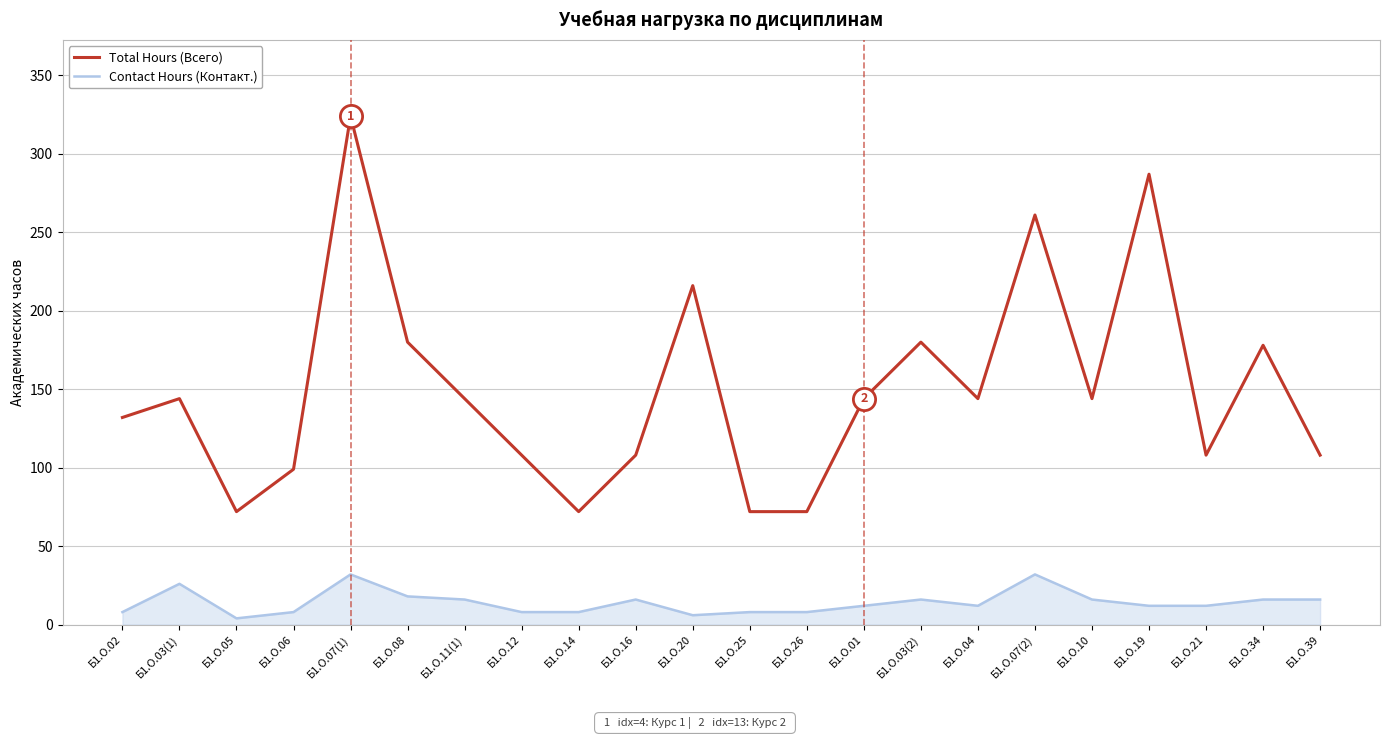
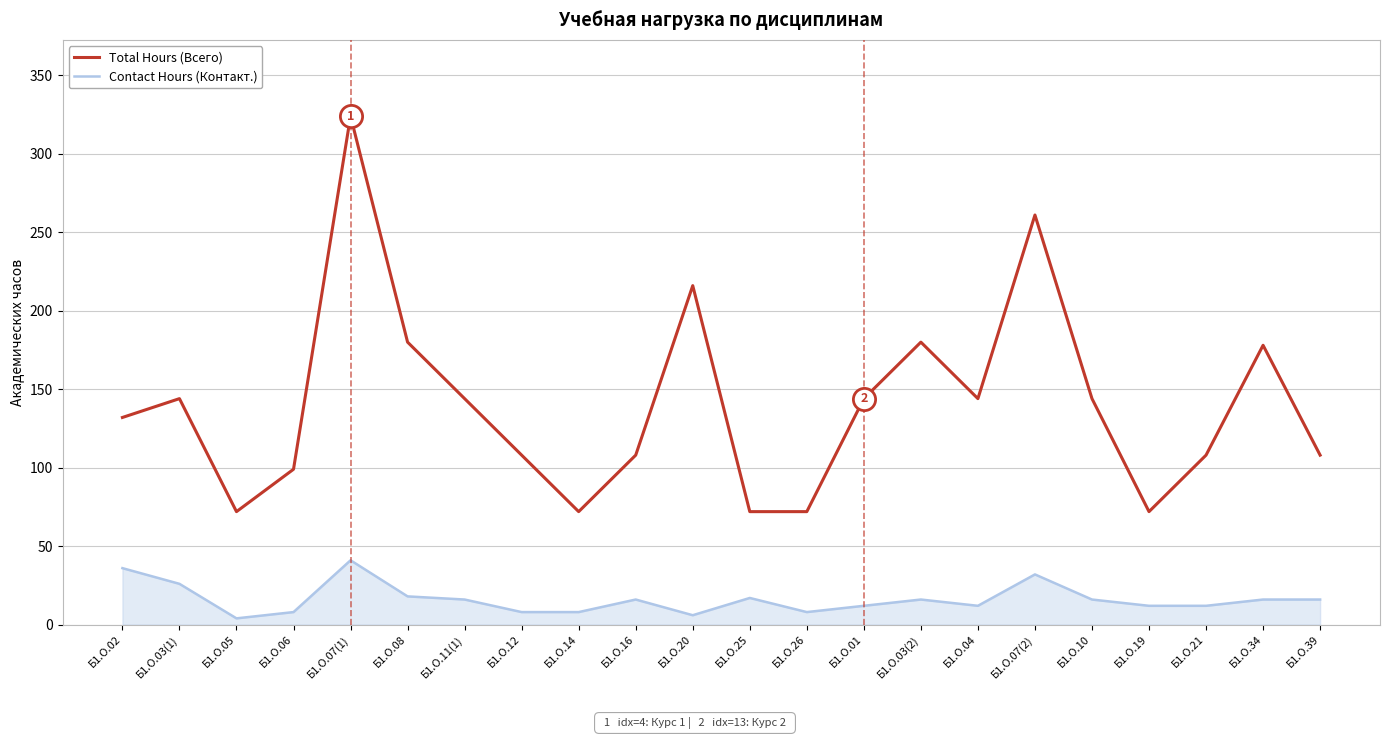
Contact Hours (Контакт.), Б1.О.02: 8 -> 36
Contact Hours (Контакт.), Б1.О.07(1): 32 -> 41
Contact Hours (Контакт.), Б1.О.25: 8 -> 17
Total Hours (Всего), Б1.О.19: 287 -> 72
